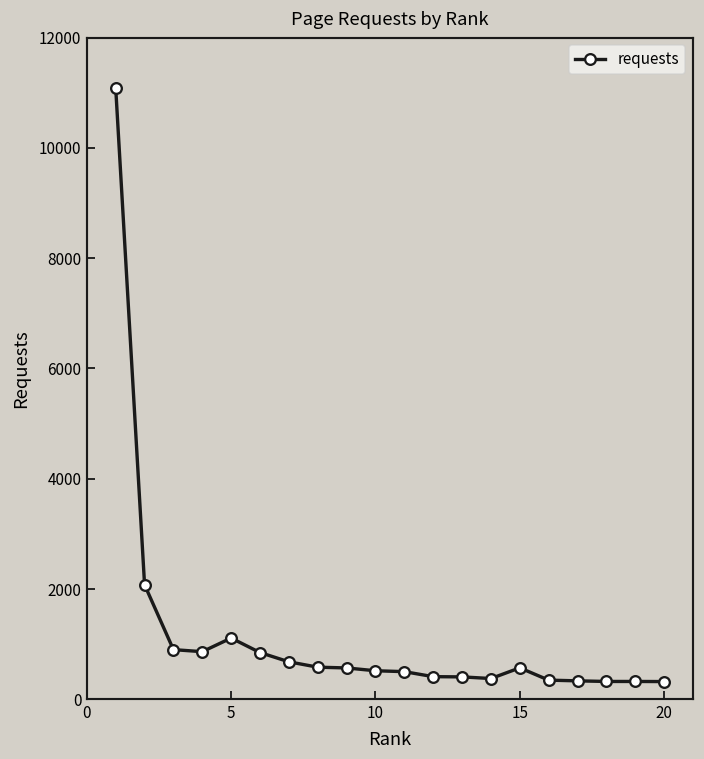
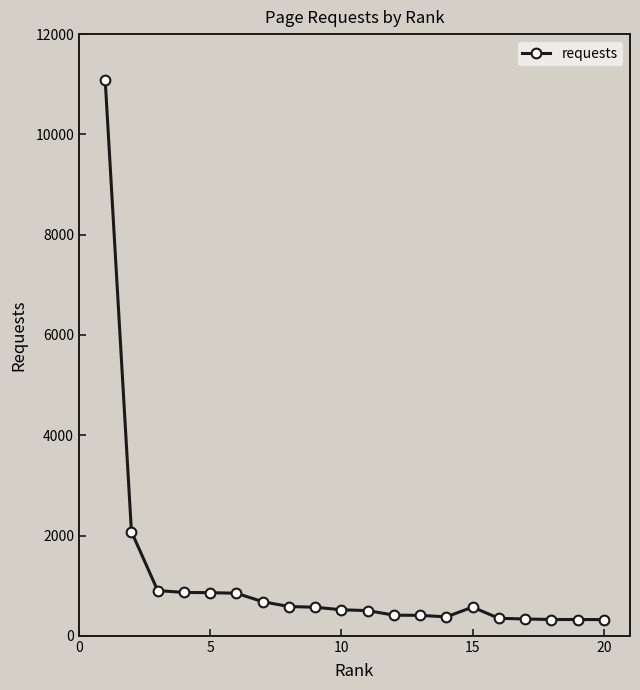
5: 1100 -> 900
